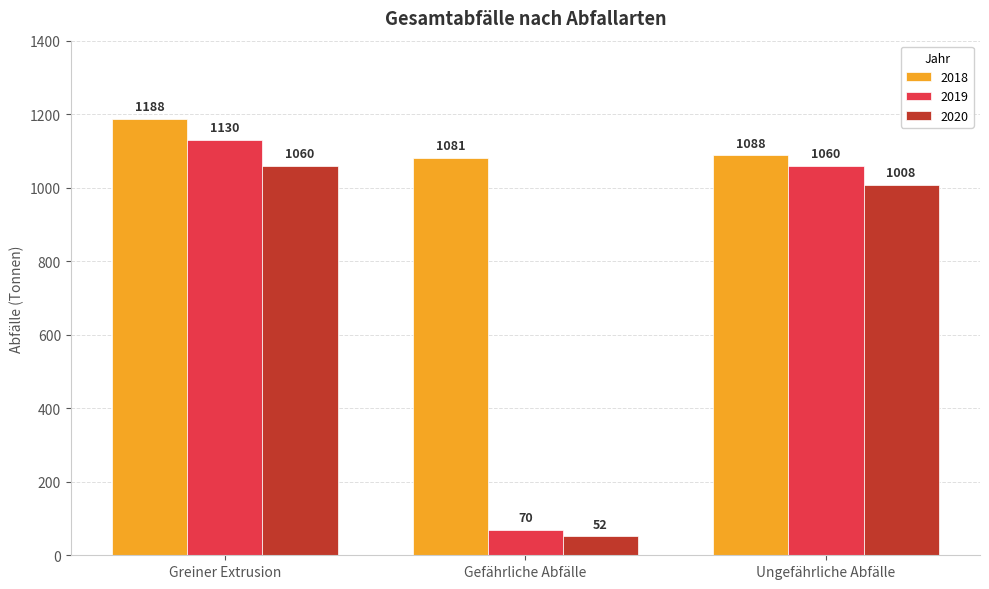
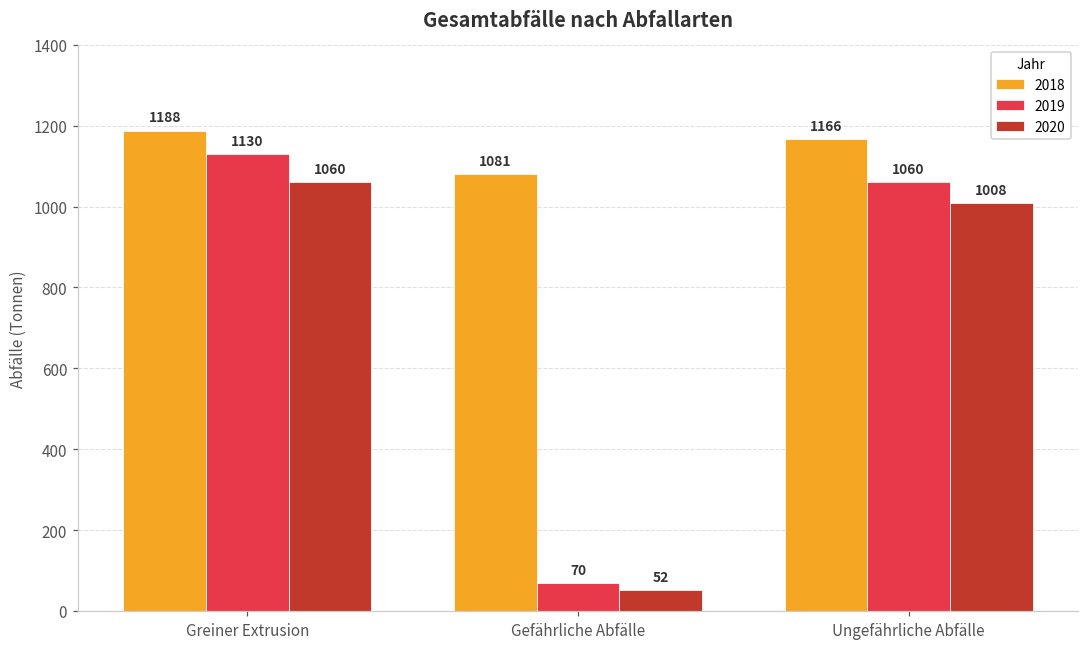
2018, Ungefährliche Abfälle: 1088 -> 1166
